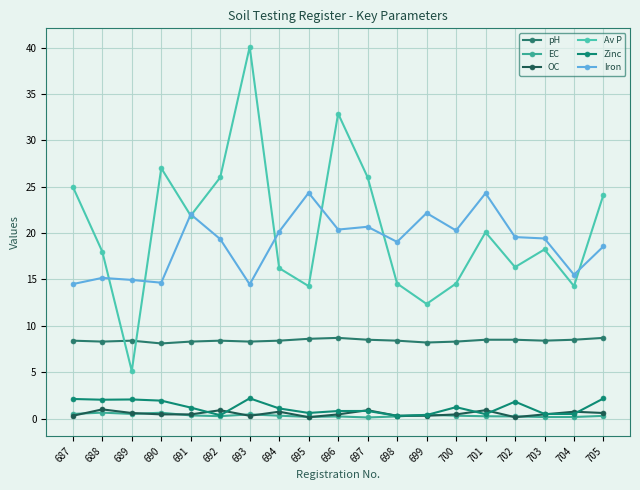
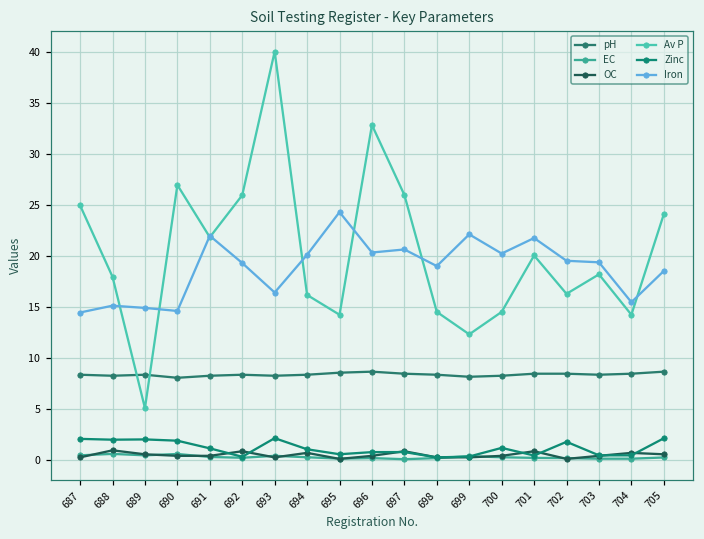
Iron, 693: 14 -> 16
Iron, 701: 24 -> 22
